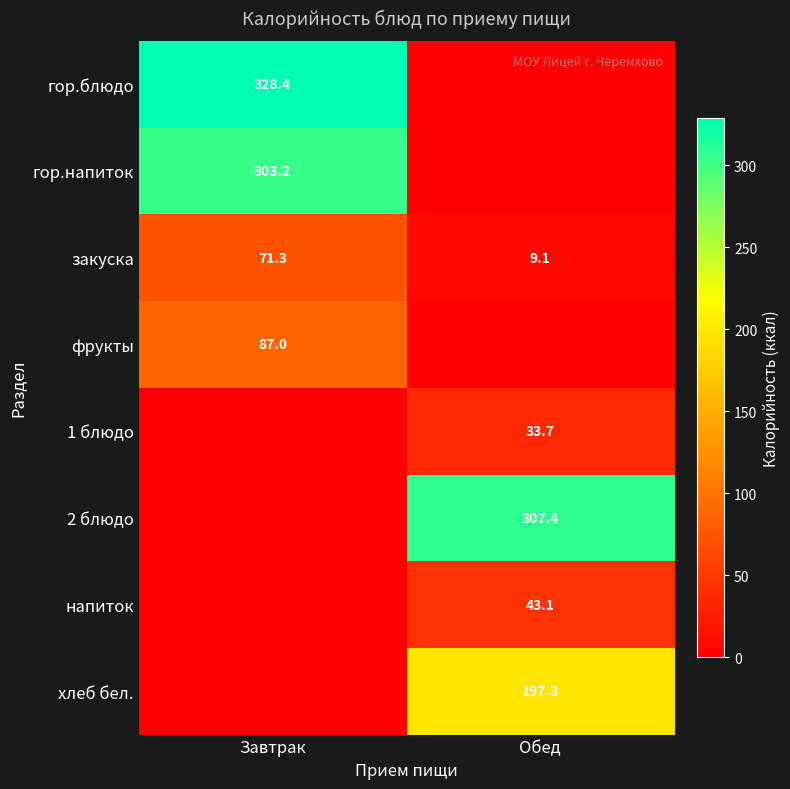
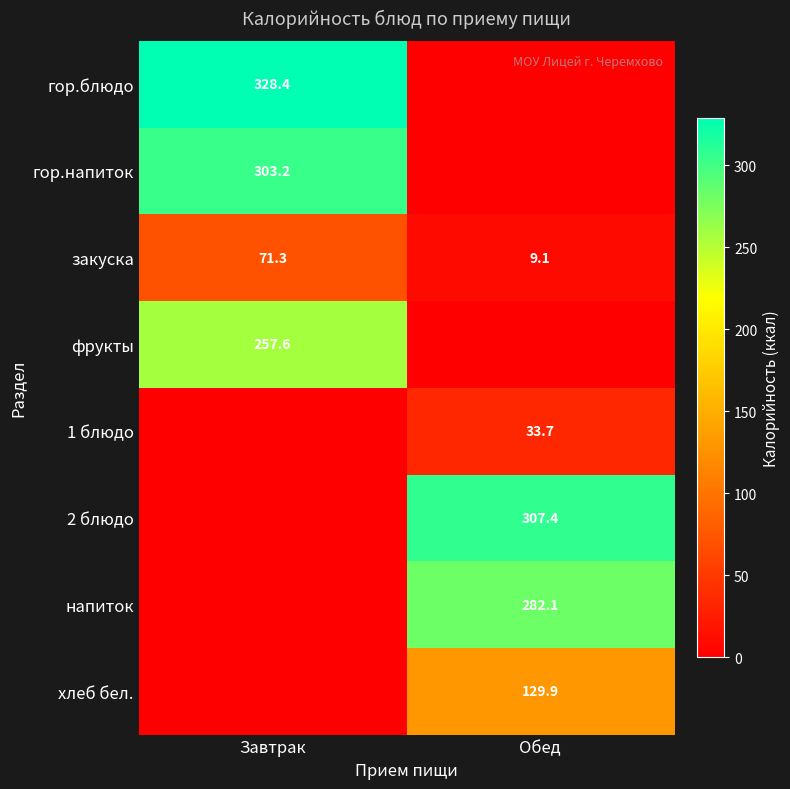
фрукты, Завтрак: 87.0 -> 257.6
напиток, Обед: 43.1 -> 282.1
хлеб бел., Обед: 197.3 -> 129.9
